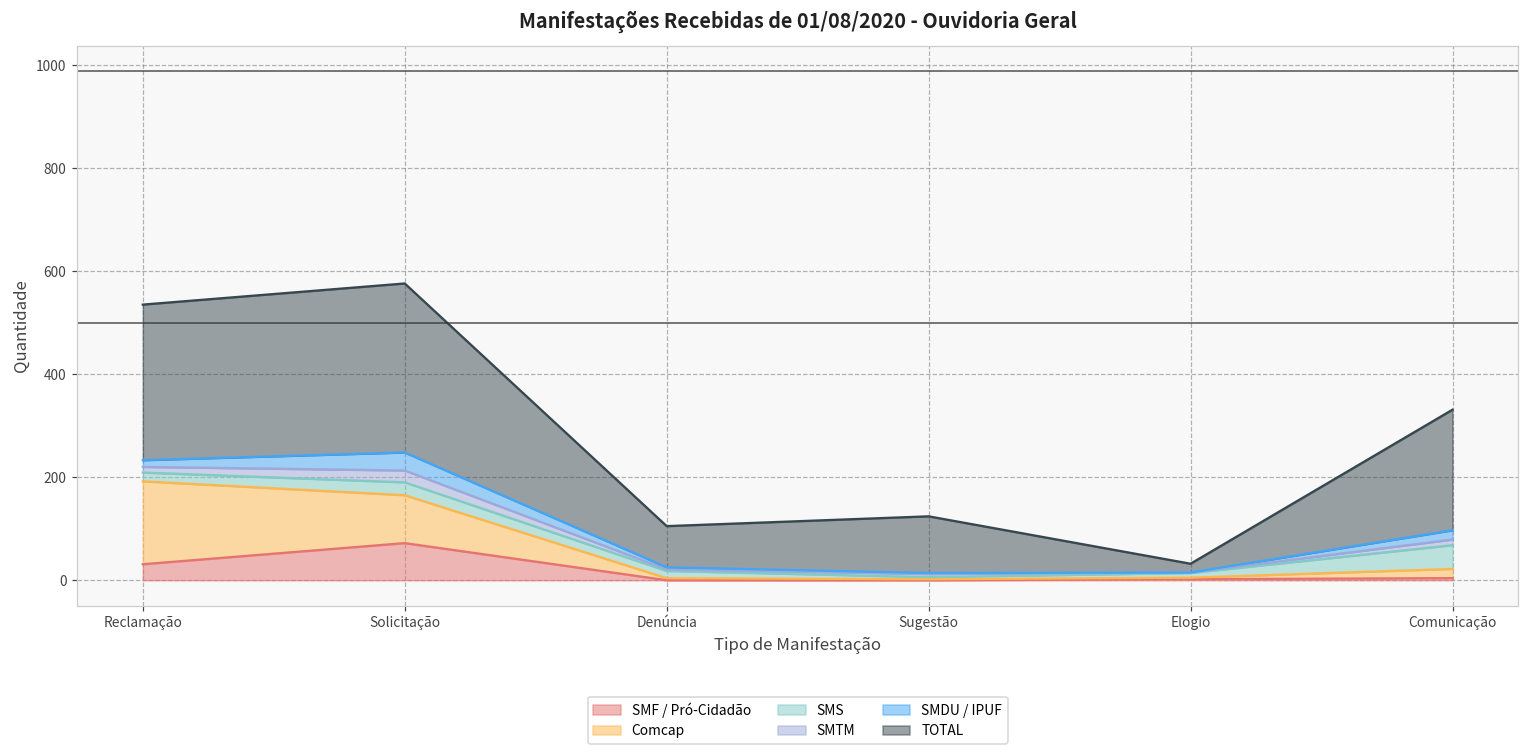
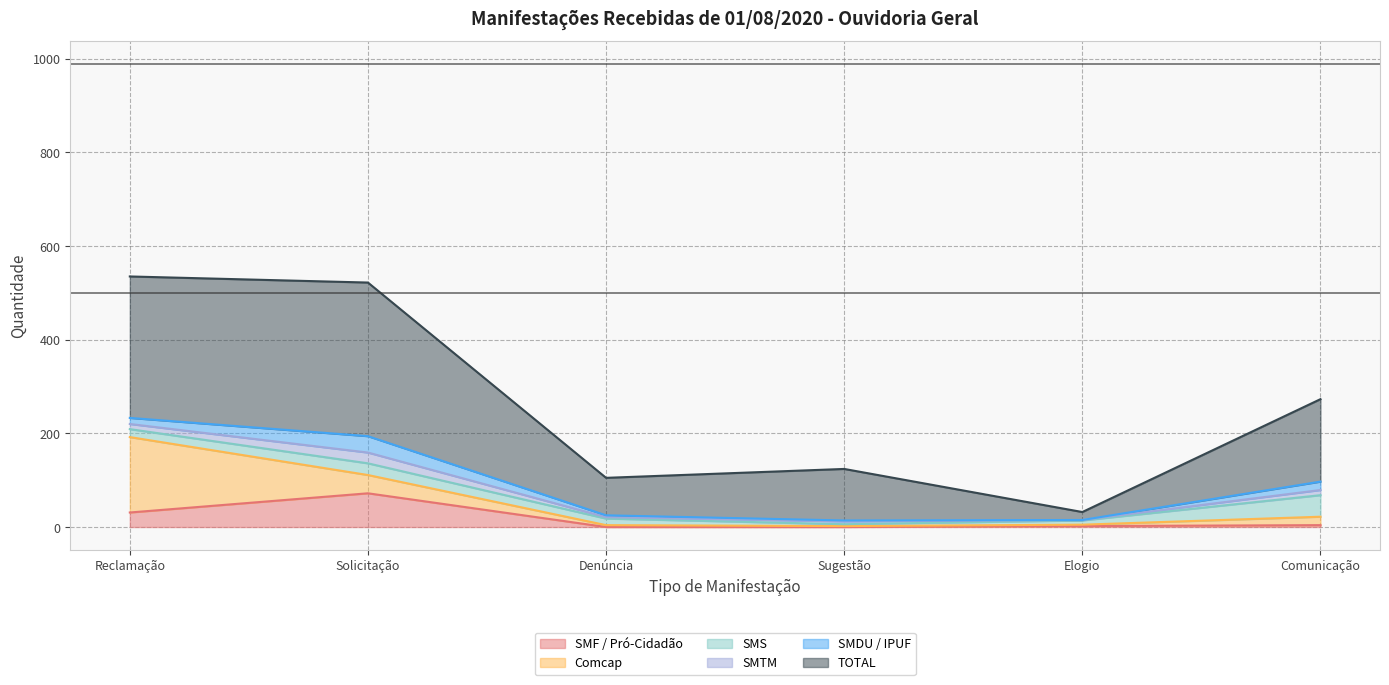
Comcap, Solicitação: 90 -> 40
TOTAL, Comunicação: 230 -> 180
